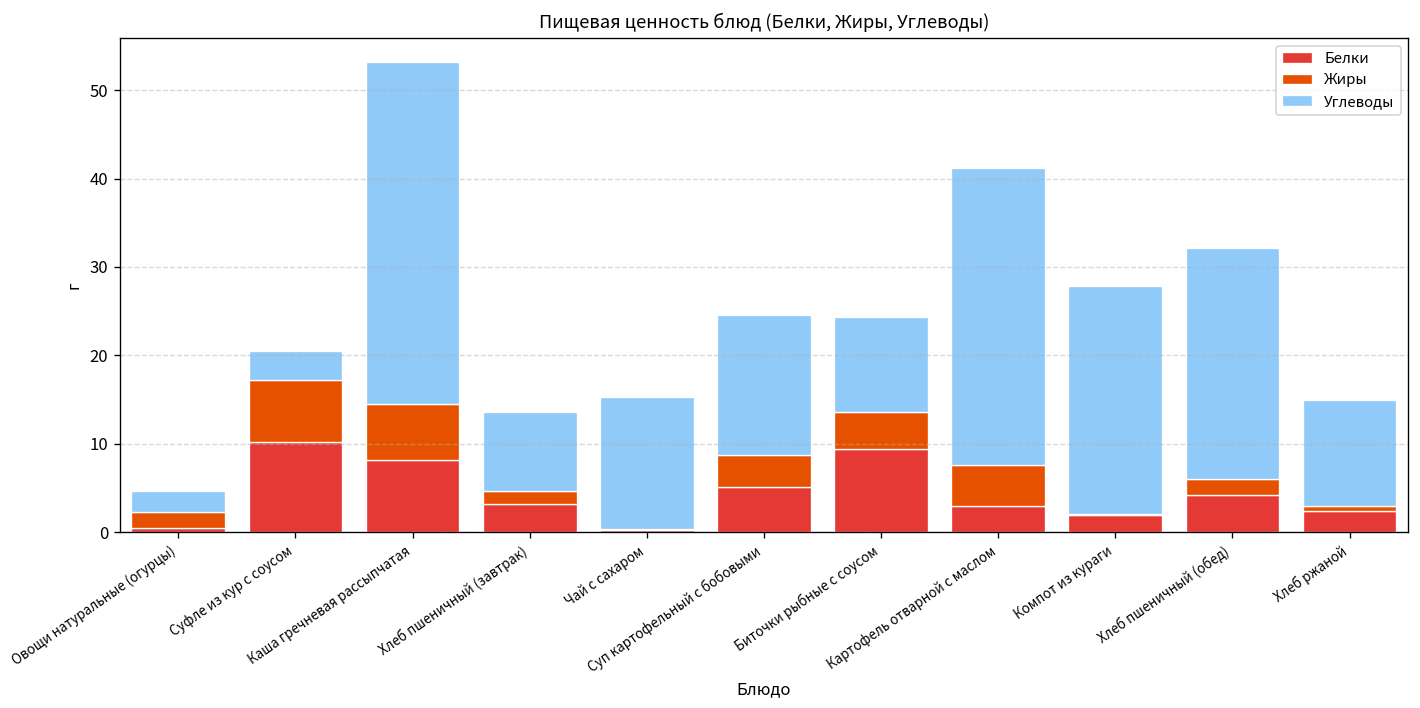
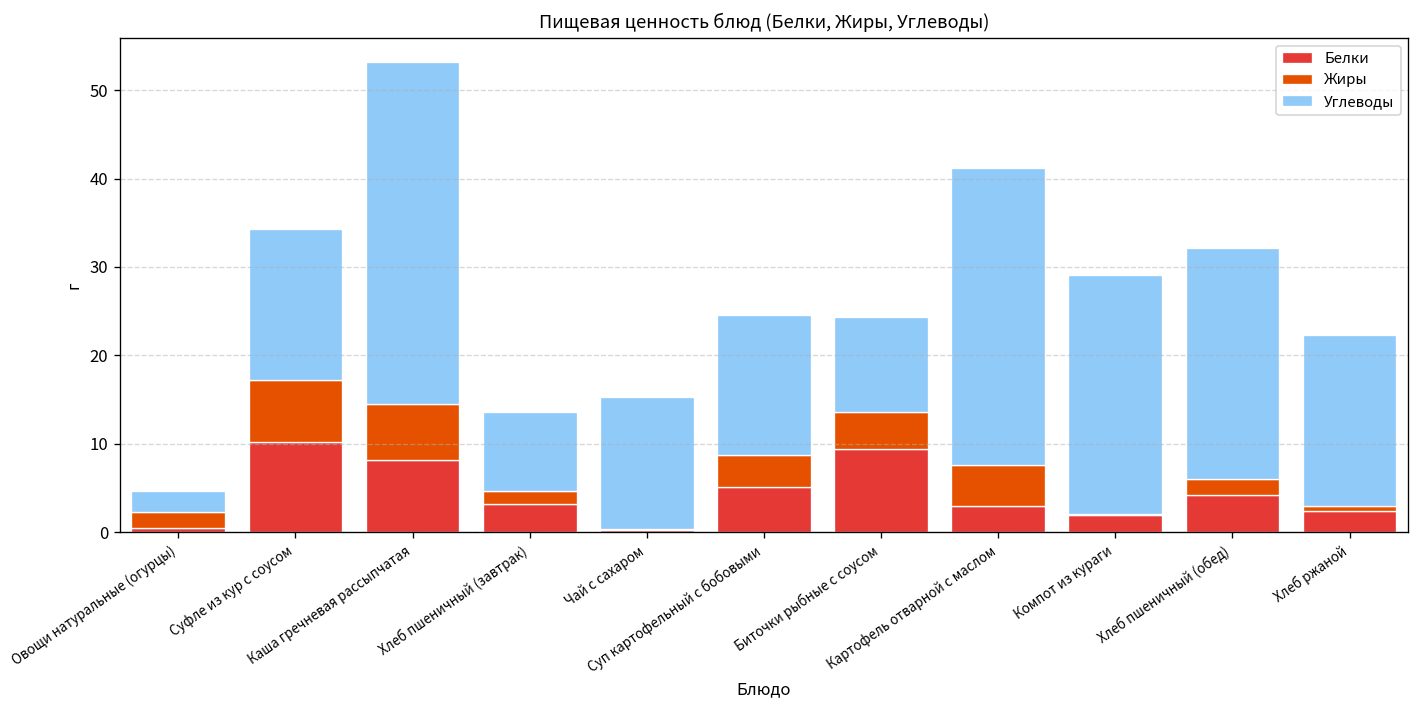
Углеводы, Суфле из кур с соусом: 3 -> 17
Углеводы, Компот из кураги: 26 -> 27
Углеводы, Хлеб ржаной: 12 -> 19
